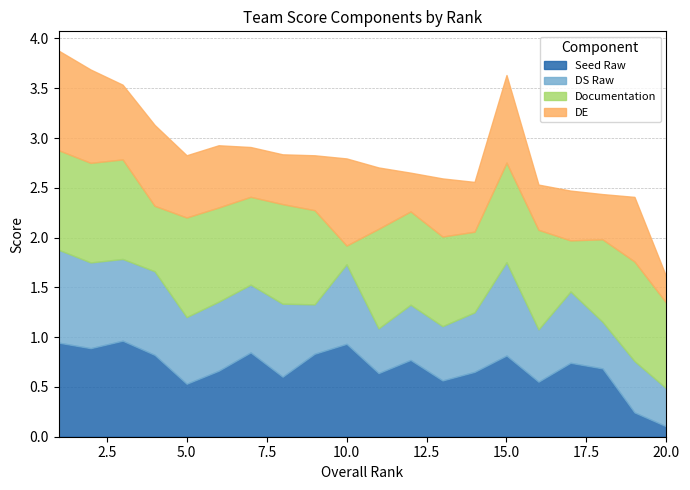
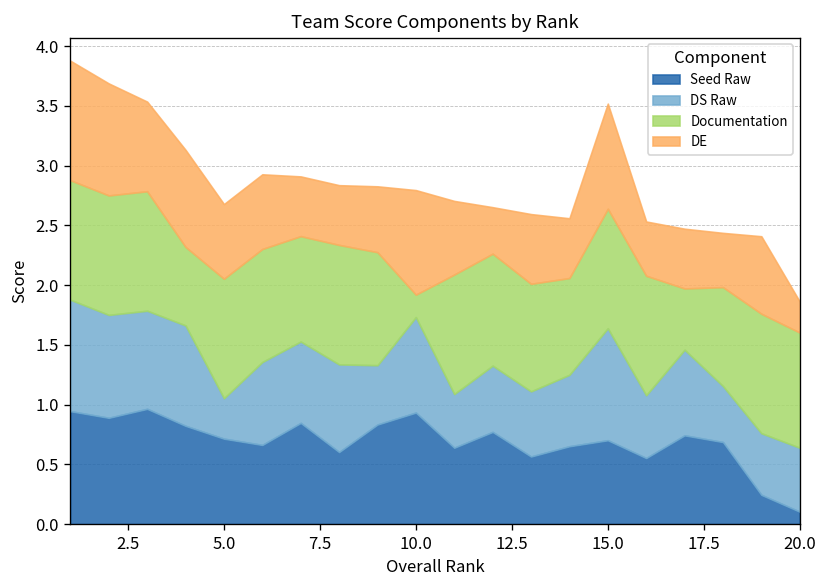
Seed Raw, 5.0: 0.5 -> 0.7
DS Raw, 5.0: 0.7 -> 0.3
Seed Raw, 15.0: 0.8 -> 0.7
DS Raw, 20.0: 0.4 -> 0.5
Documentation, 20.0: 0.9 -> 1.0
